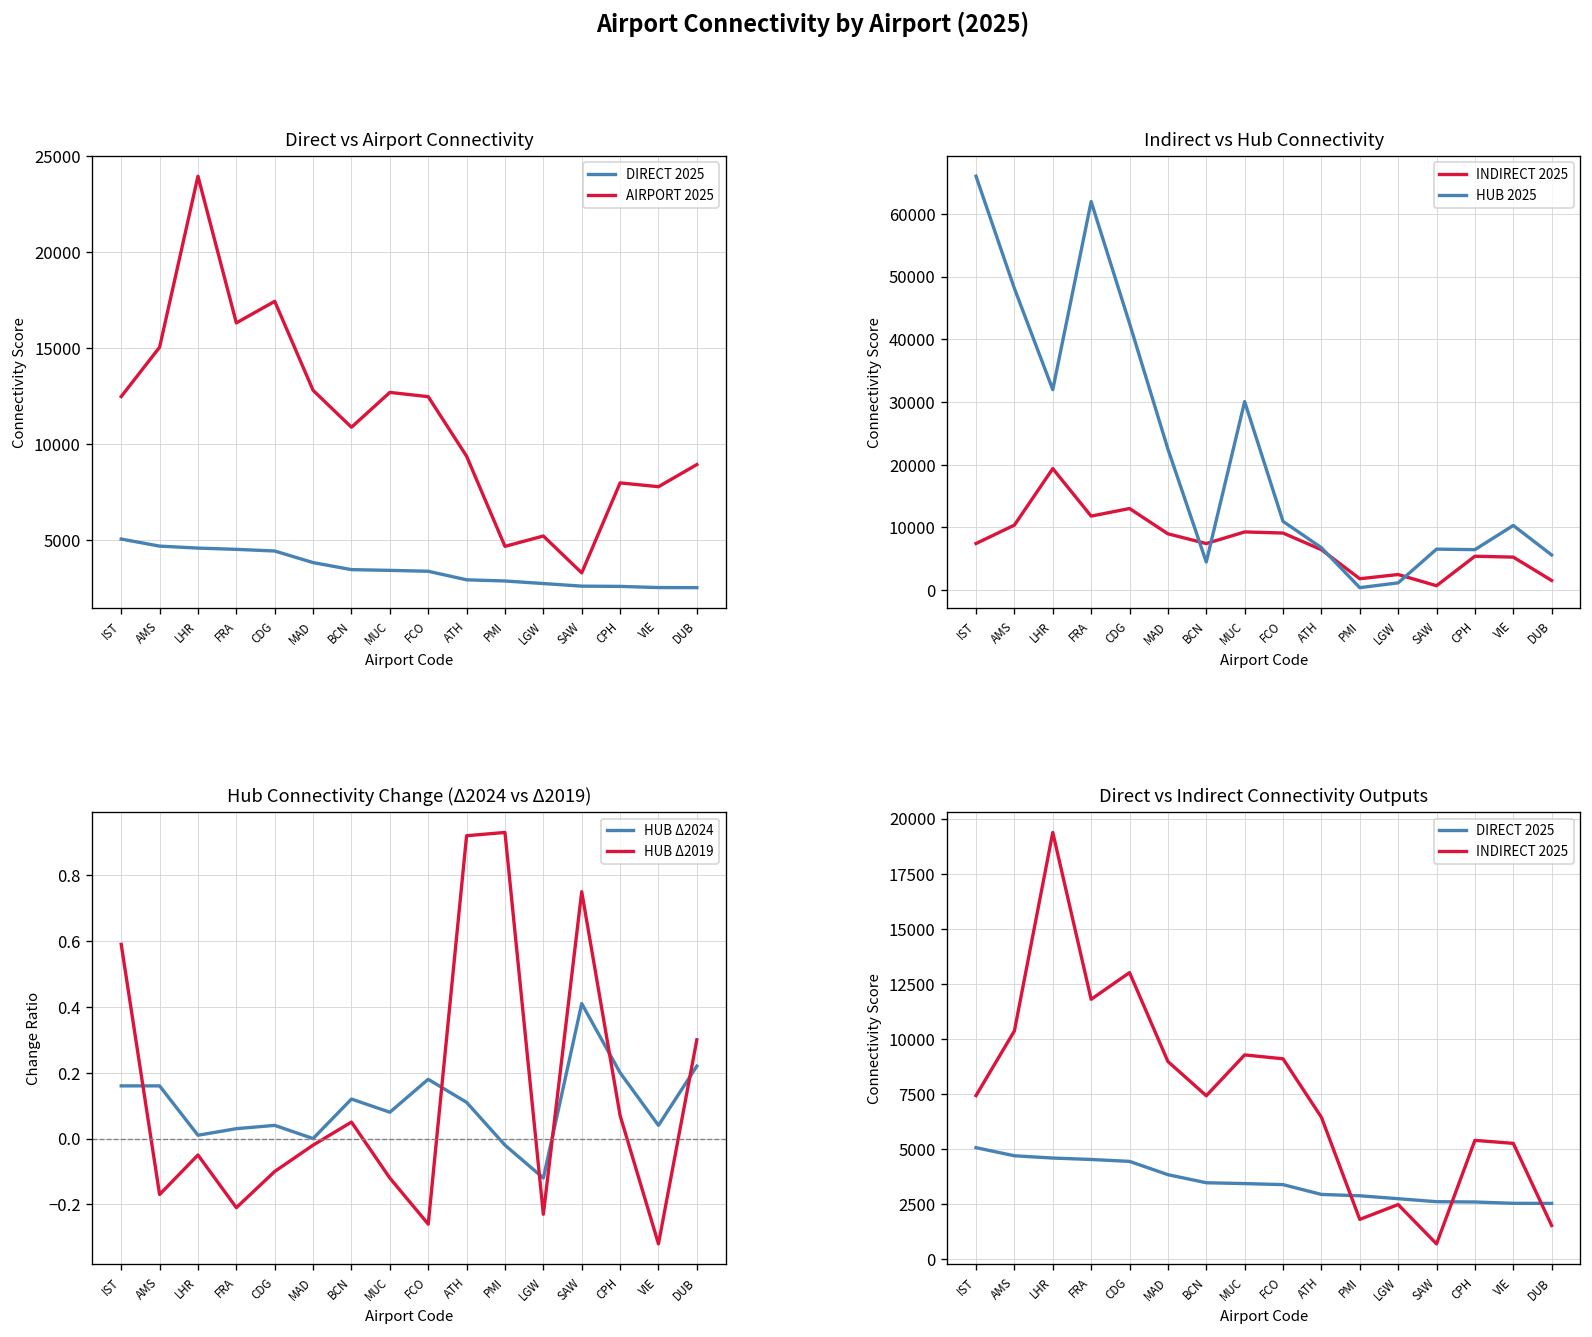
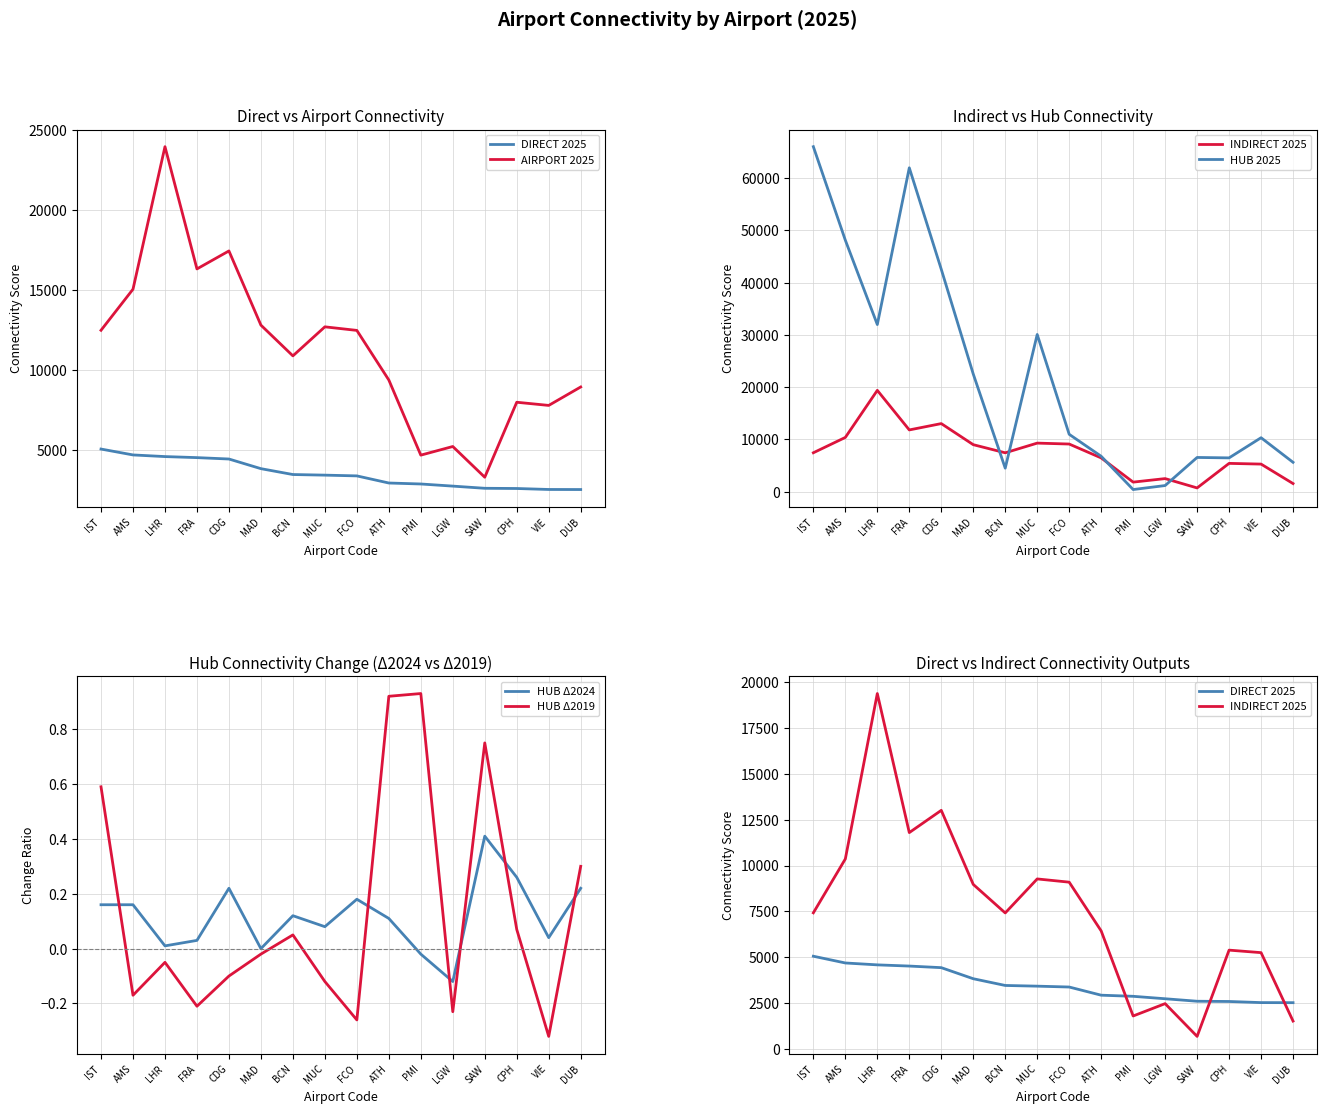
Hub Connectivity Change (Δ2024 vs Δ2019), HUB Δ2024, CDG: 0.04 -> 0.22
Hub Connectivity Change (Δ2024 vs Δ2019), HUB Δ2024, CPH: 0.20 -> 0.26
